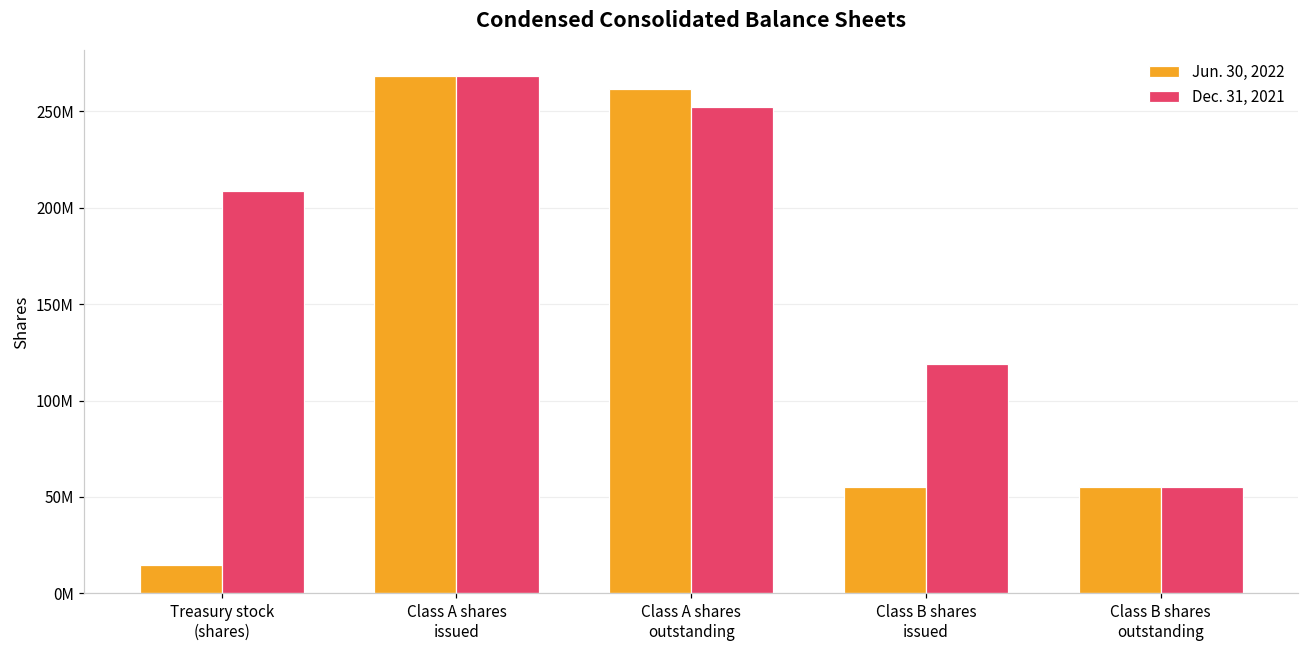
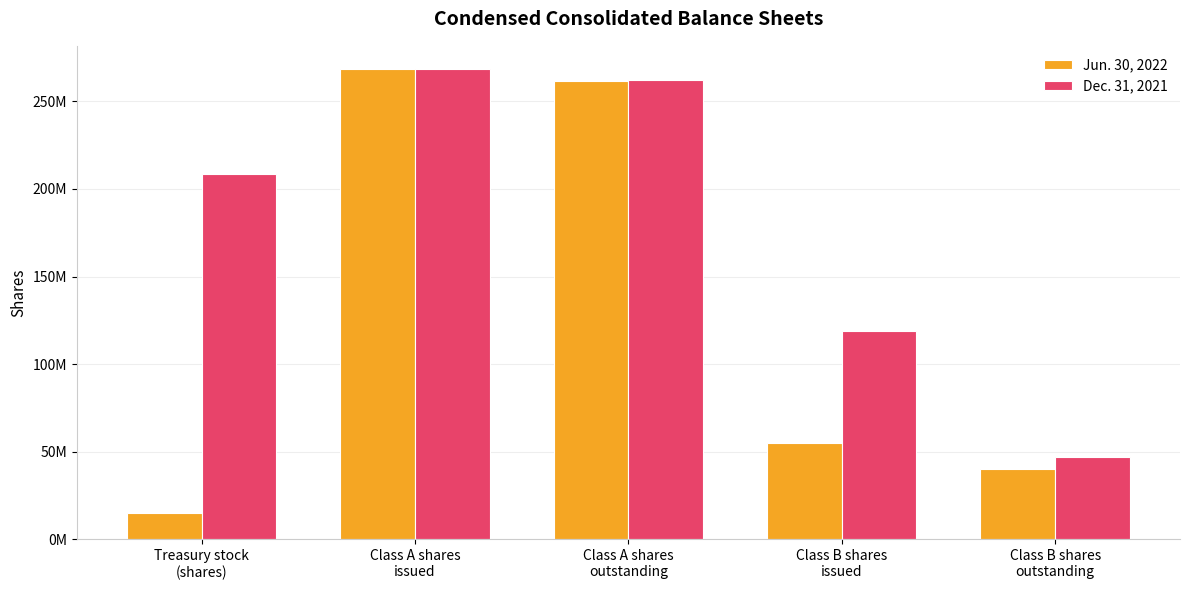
Dec. 31, 2021, Class A shares outstanding: 253000000 -> 262000000
Jun. 30, 2022, Class B shares outstanding: 55000000 -> 40000000
Dec. 31, 2021, Class B shares outstanding: 55000000 -> 47000000
